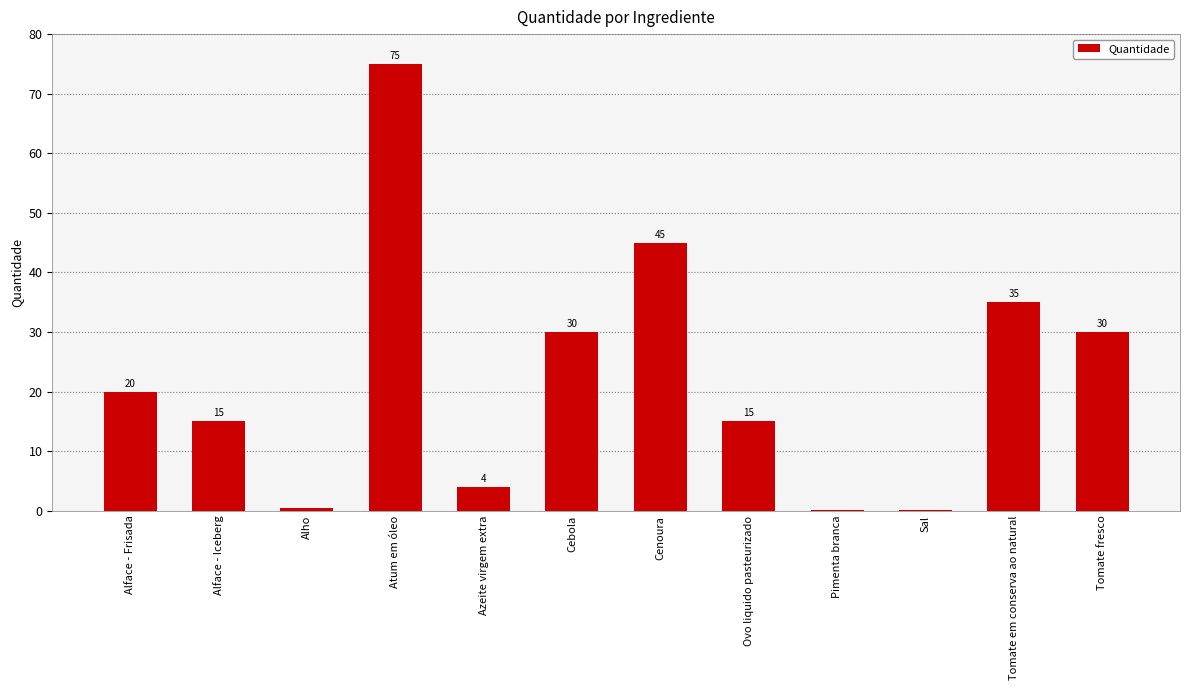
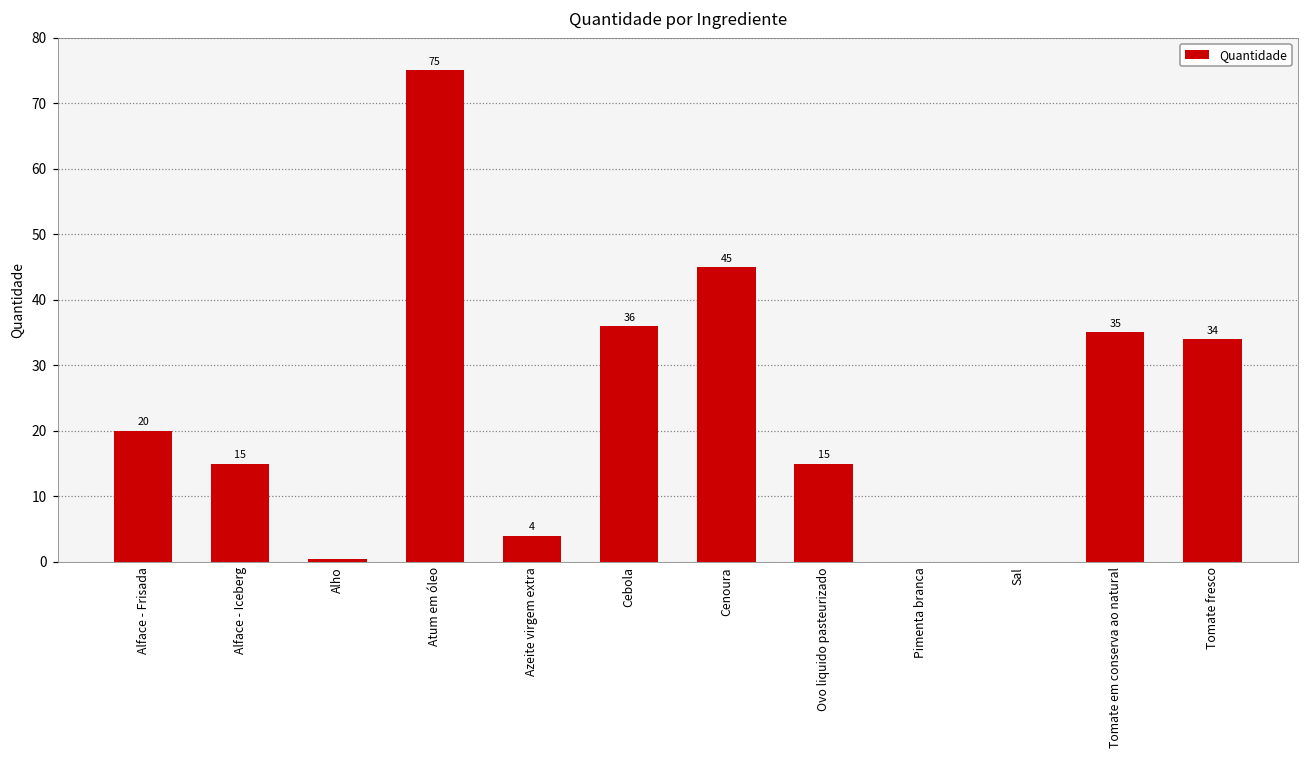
Cebola: 30 -> 36
Tomate fresco: 30 -> 34
